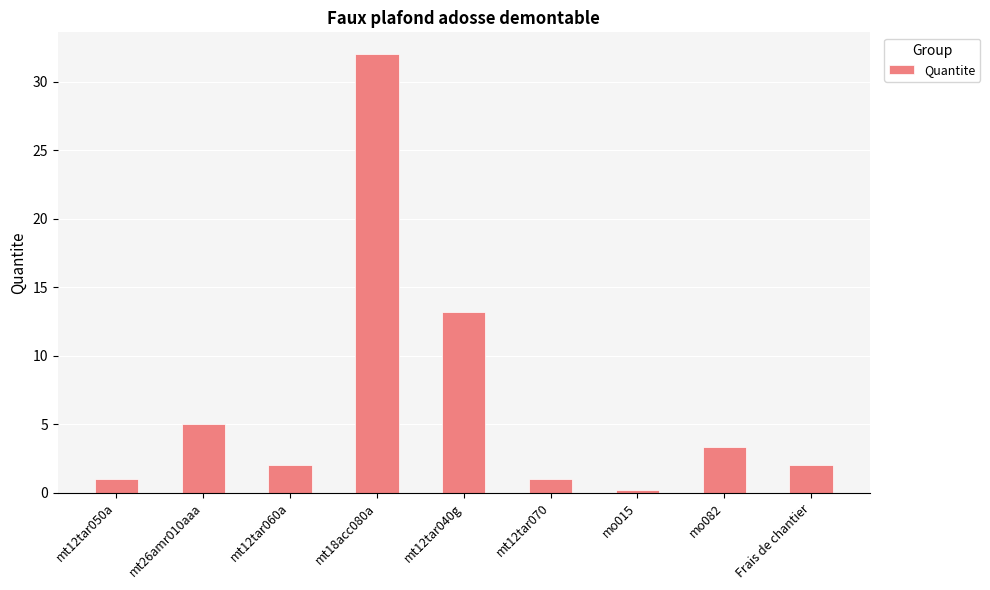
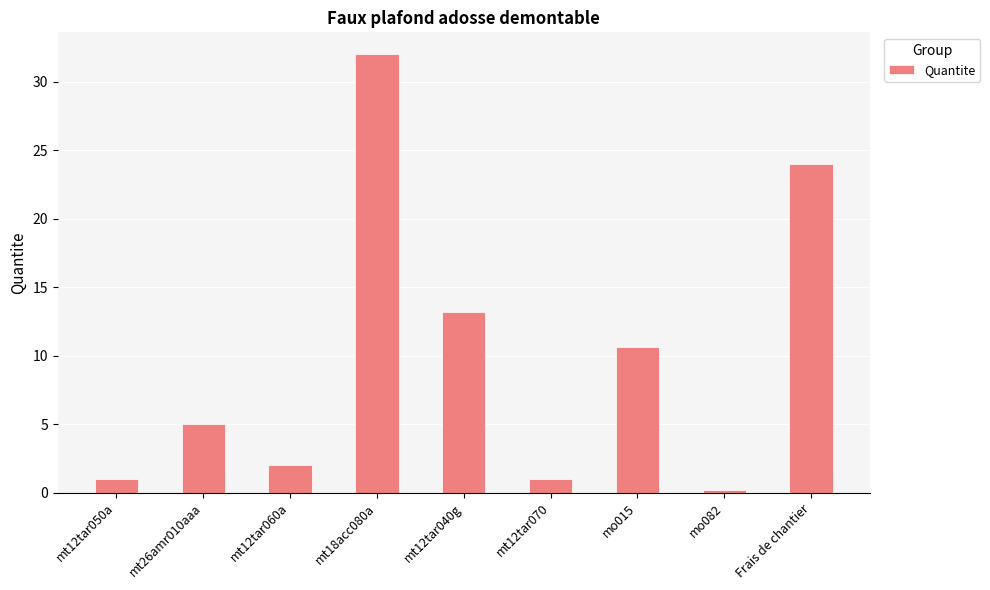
mo015: 0.2 -> 10.6
mo082: 3.3 -> 0.2
Frais de chantier: 2 -> 24
